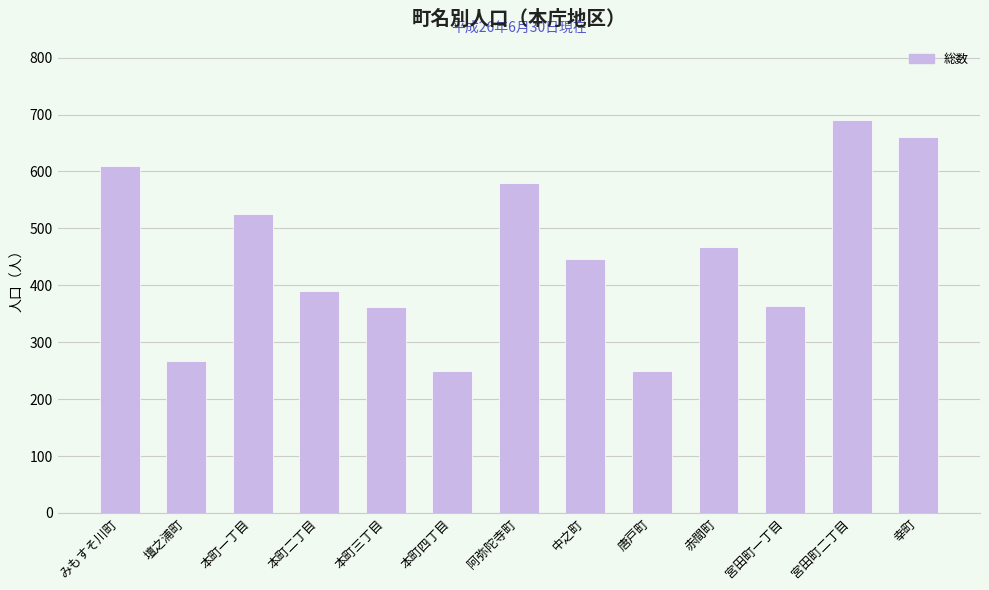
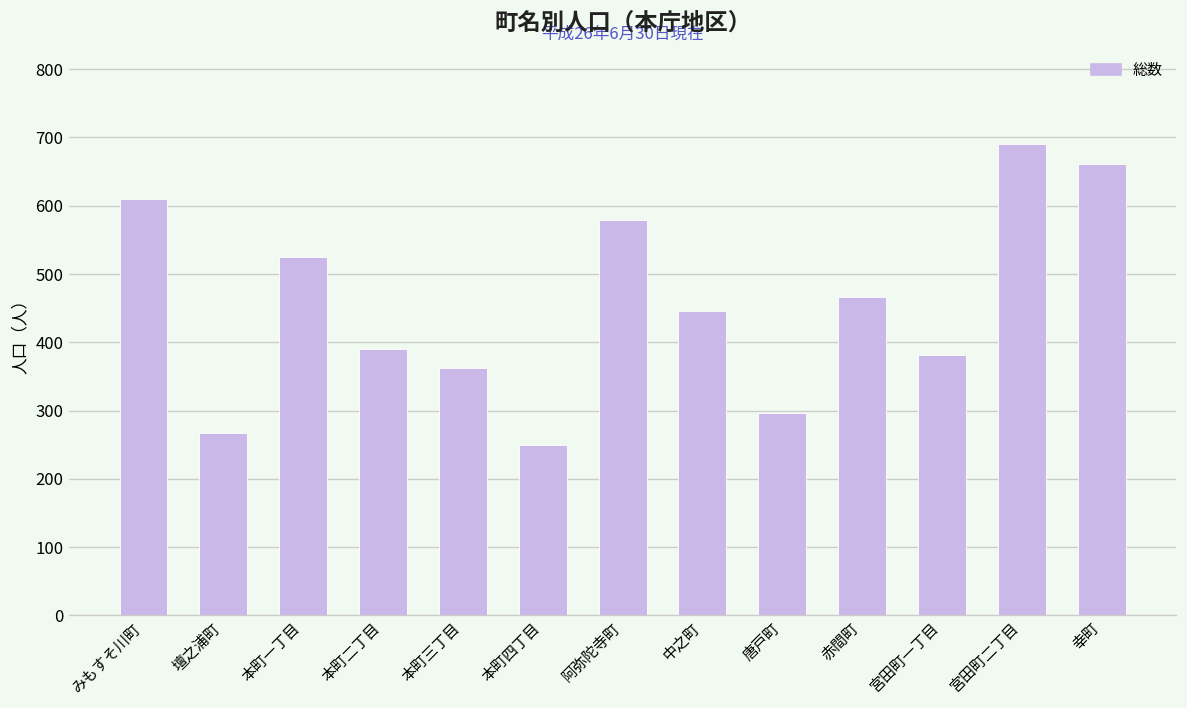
唐戸町: 250 -> 300
宮田町一丁目: 360 -> 380
